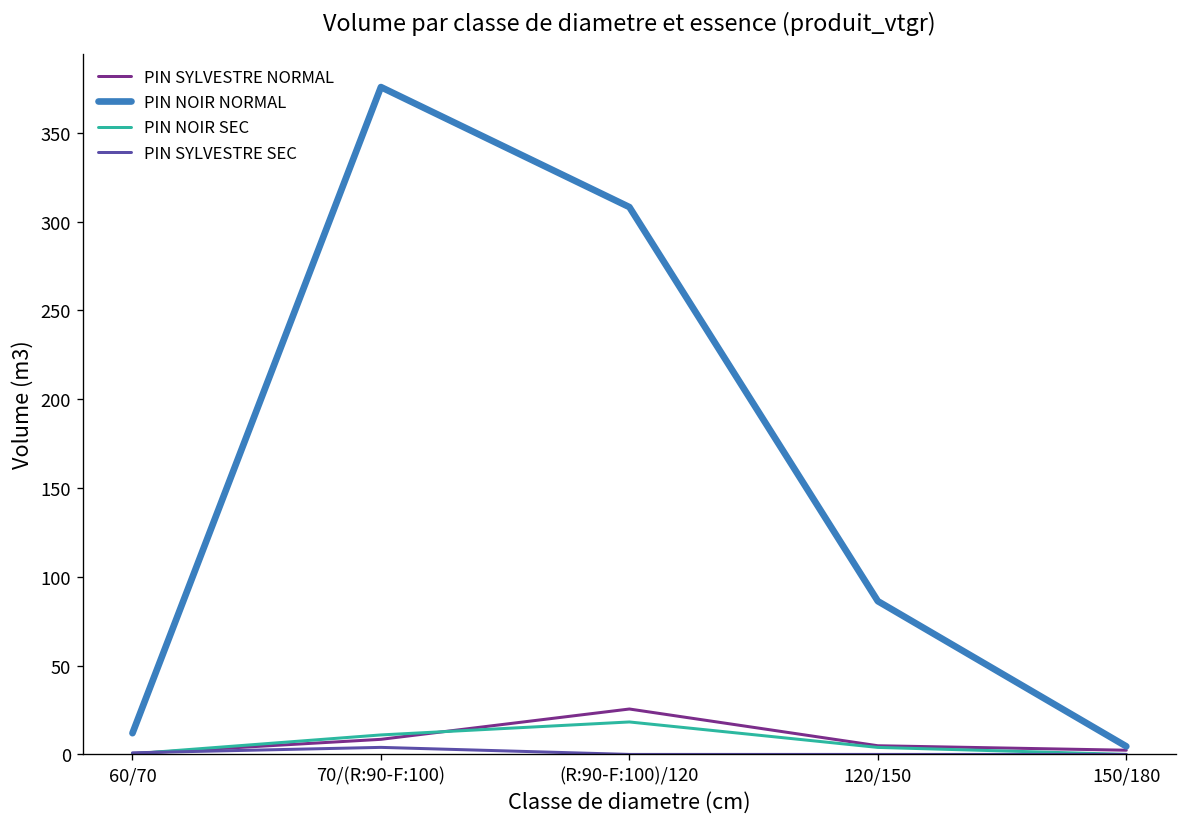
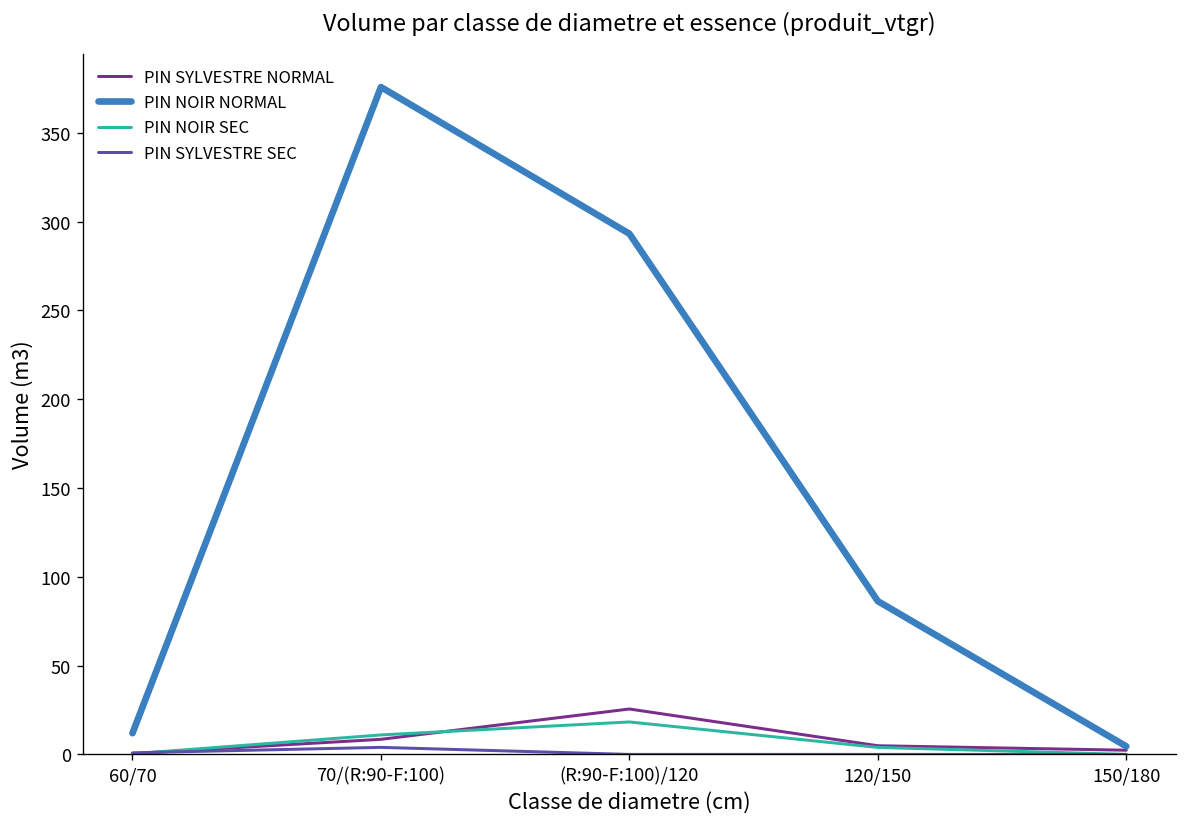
PIN NOIR NORMAL, (R:90-F:100)/120: 308 -> 293
